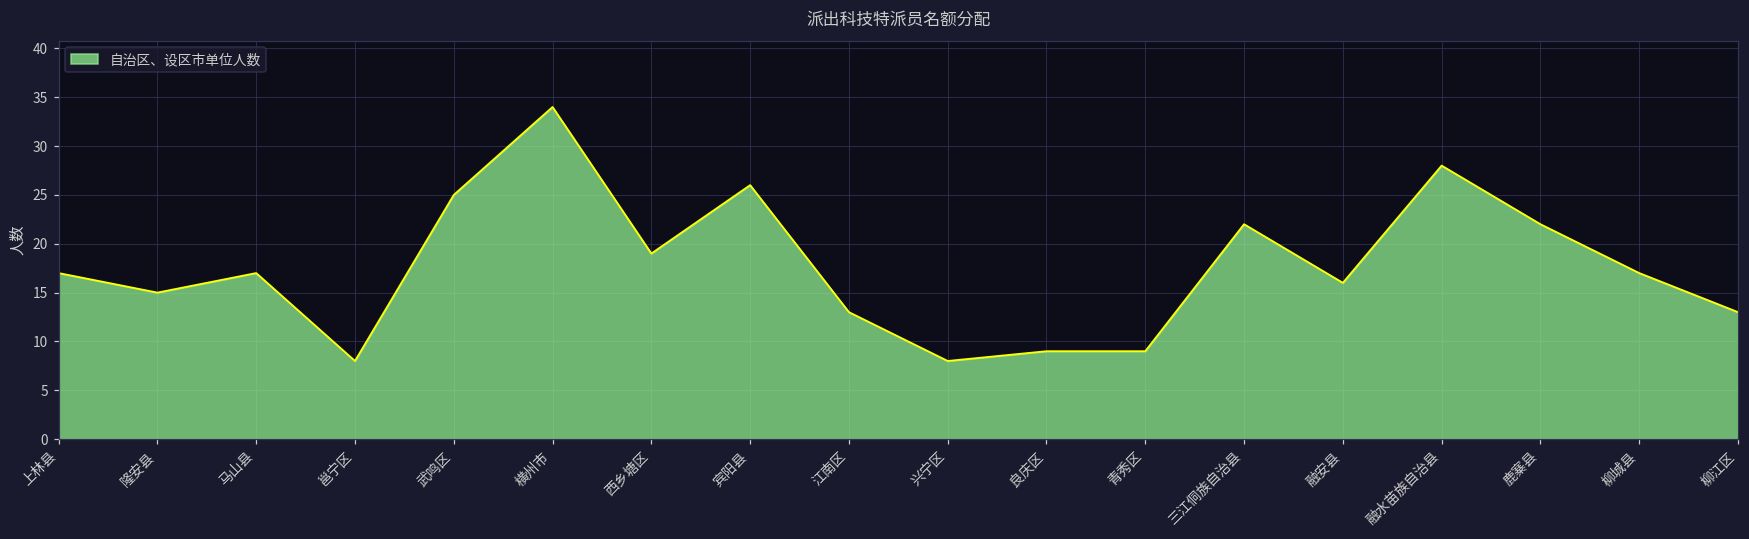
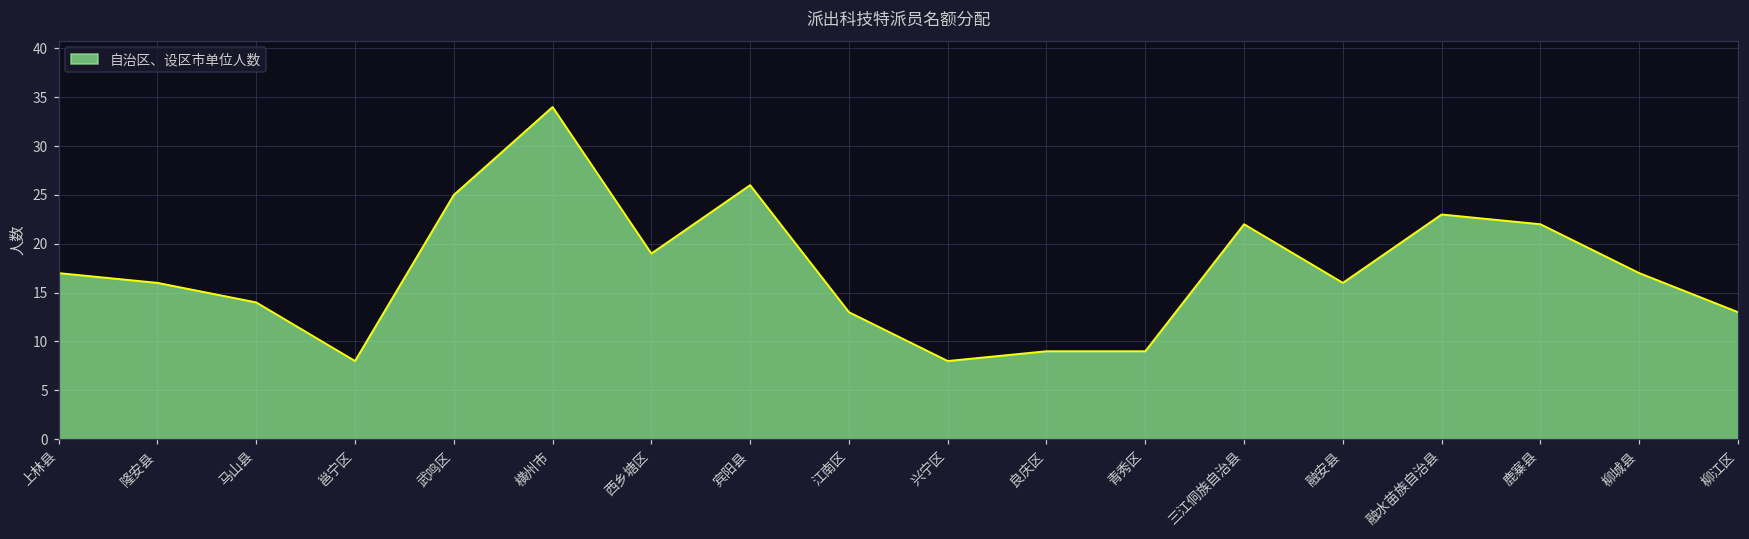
隆安县: 15 -> 16
马山县: 17 -> 14
融水苗族自治县: 28 -> 23
